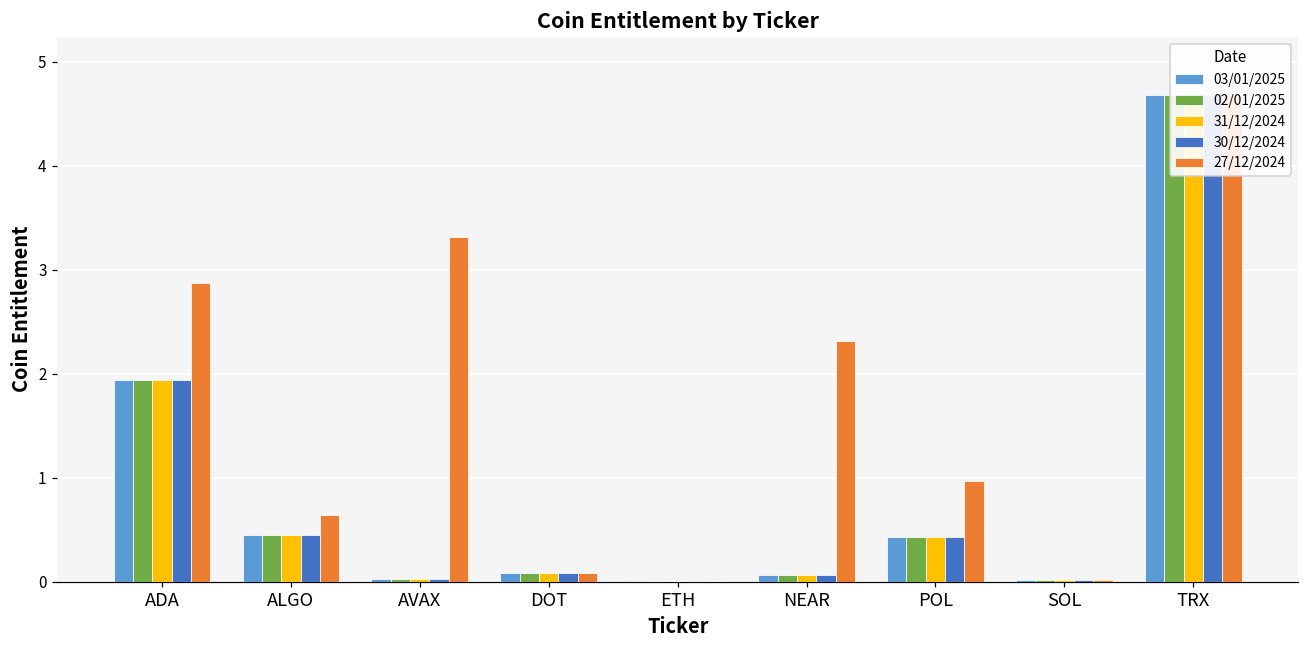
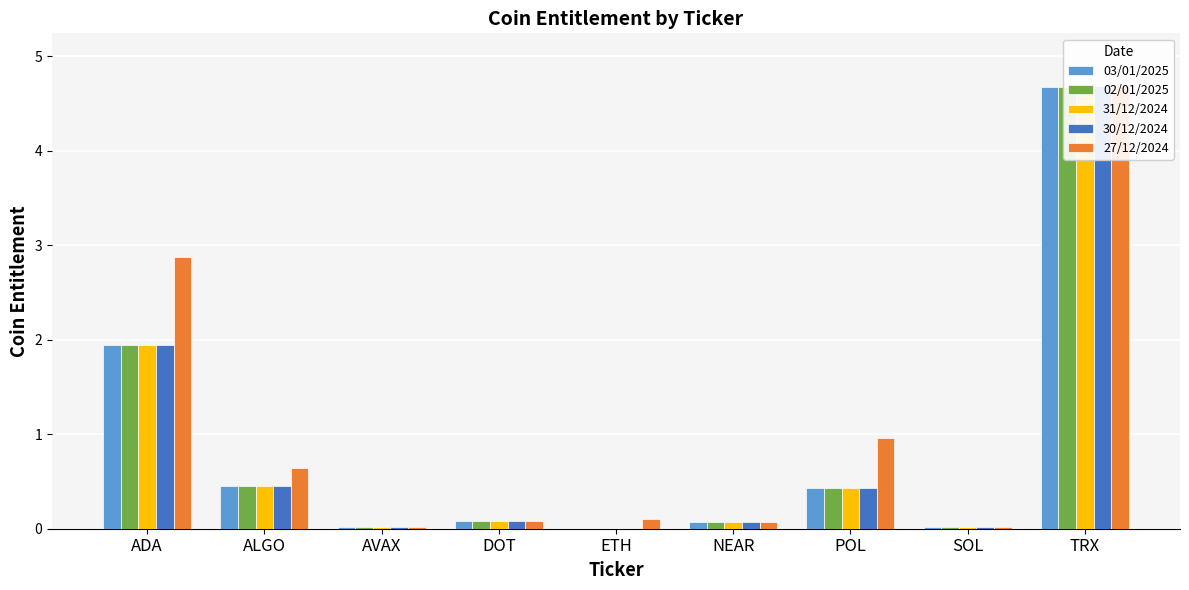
27/12/2024, AVAX: 3.3 -> 0.0
27/12/2024, ETH: 0.0 -> 0.1
27/12/2024, NEAR: 2.3 -> 0.1
